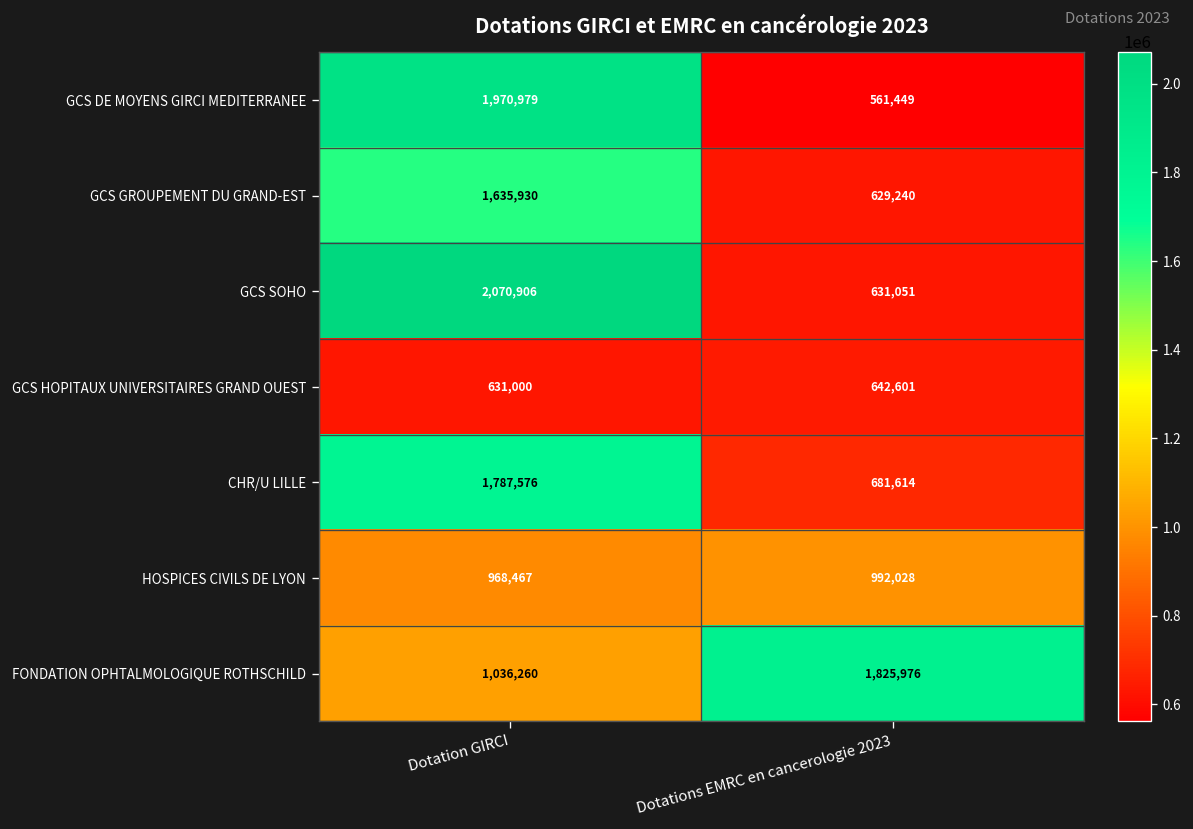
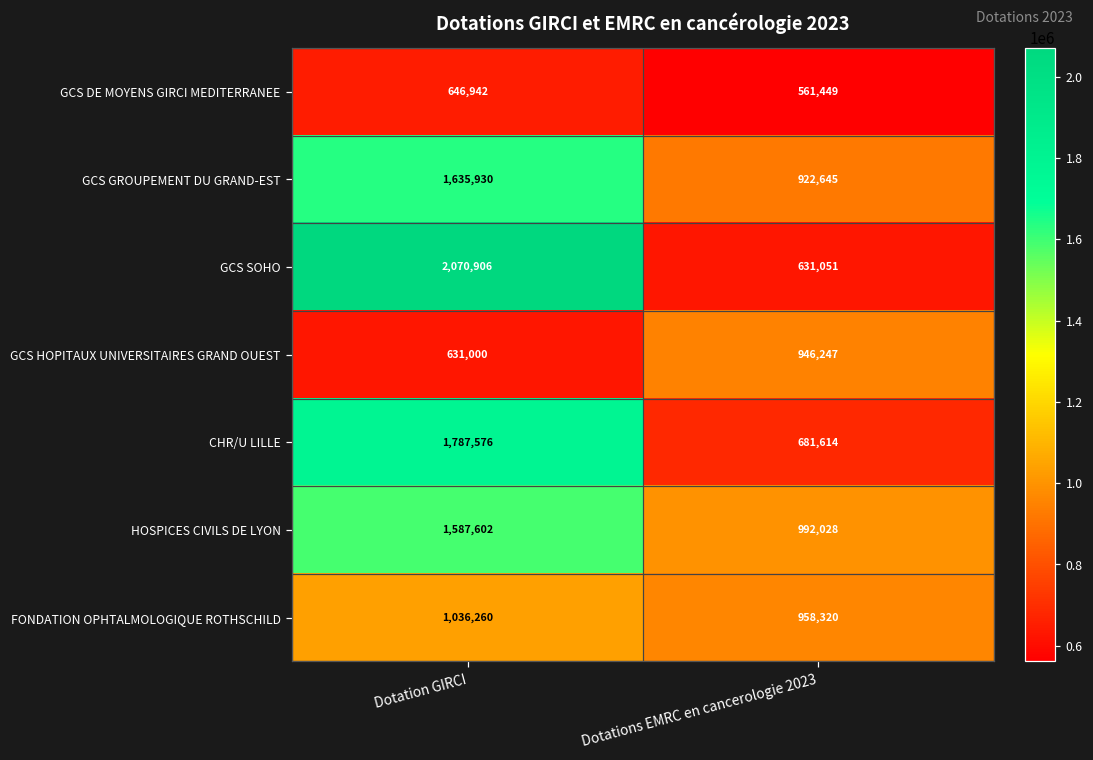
GCS DE MOYENS GIRCI MEDITERRANEE, Dotation GIRCI: 1,970,979 -> 646,942
GCS GROUPEMENT DU GRAND-EST, Dotations EMRC en cancerologie 2023: 629,240 -> 922,645
GCS HOPITAUX UNIVERSITAIRES GRAND OUEST, Dotations EMRC en cancerologie 2023: 642,601 -> 946,247
HOSPICES CIVILS DE LYON, Dotation GIRCI: 968,467 -> 1,587,602
FONDATION OPHTALMOLOGIQUE ROTHSCHILD, Dotations EMRC en cancerologie 2023: 1,825,976 -> 958,320
